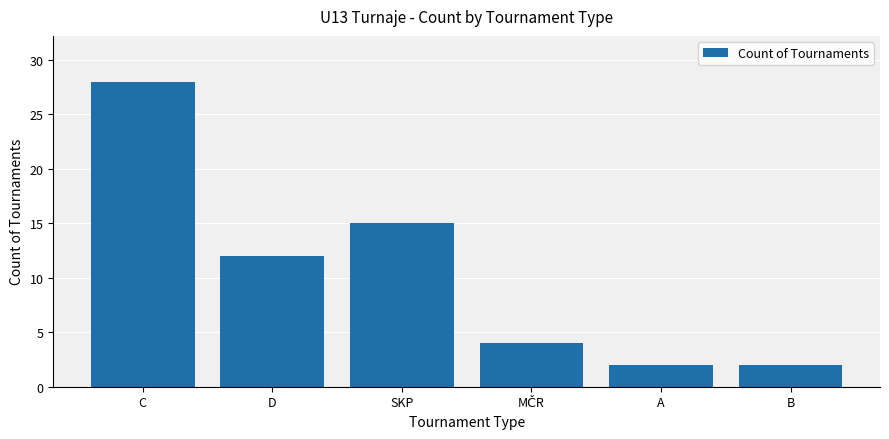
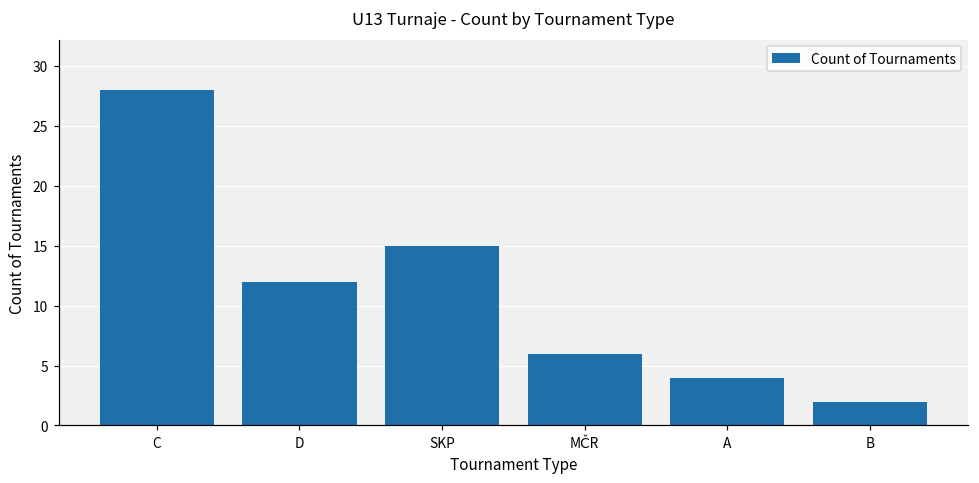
MČR: 4 -> 6
A: 2 -> 4
